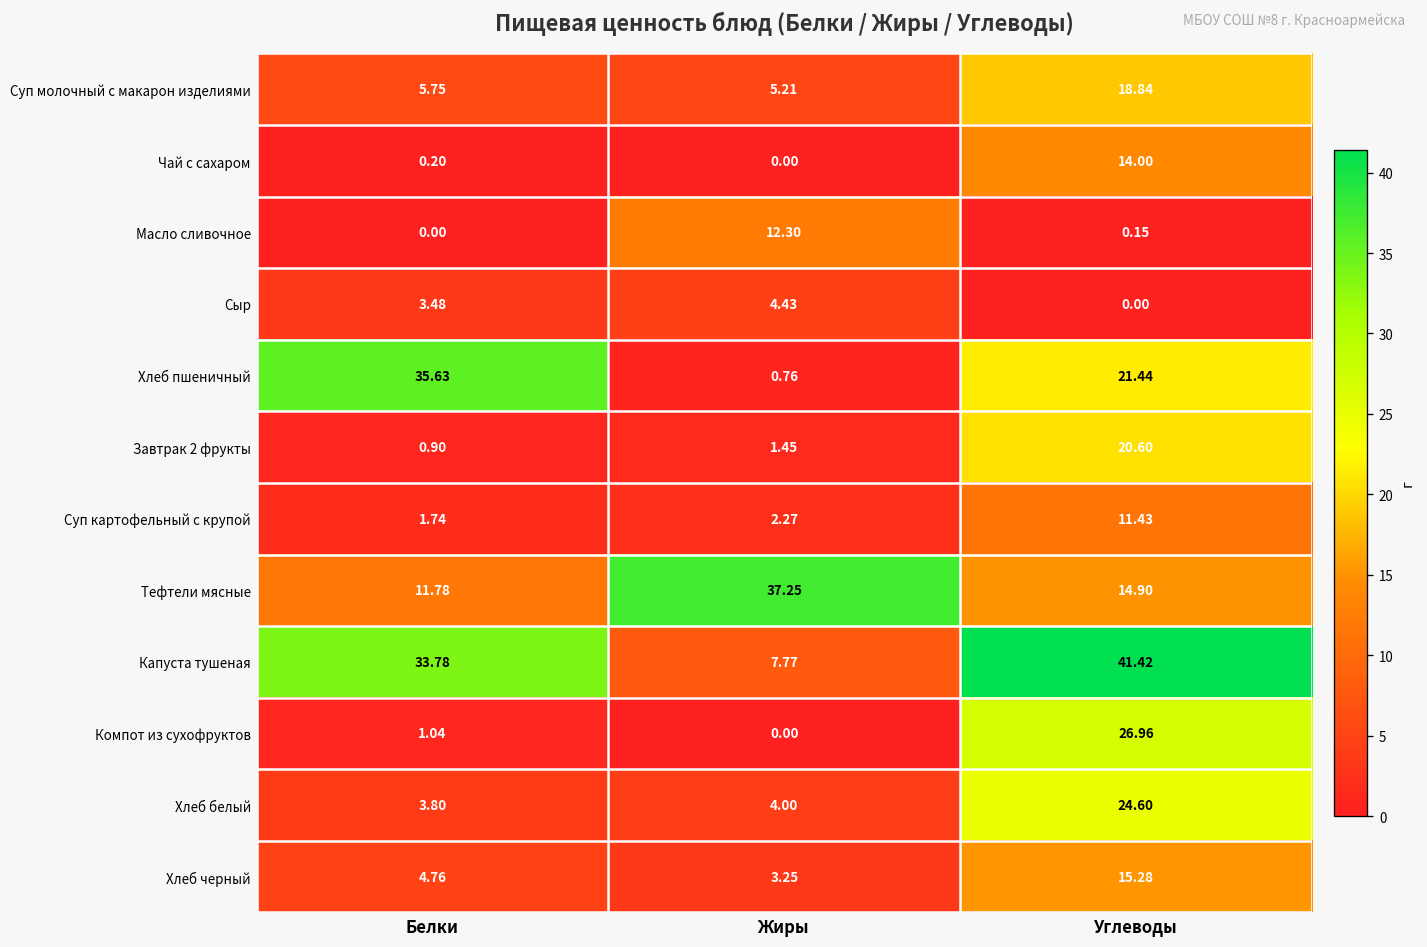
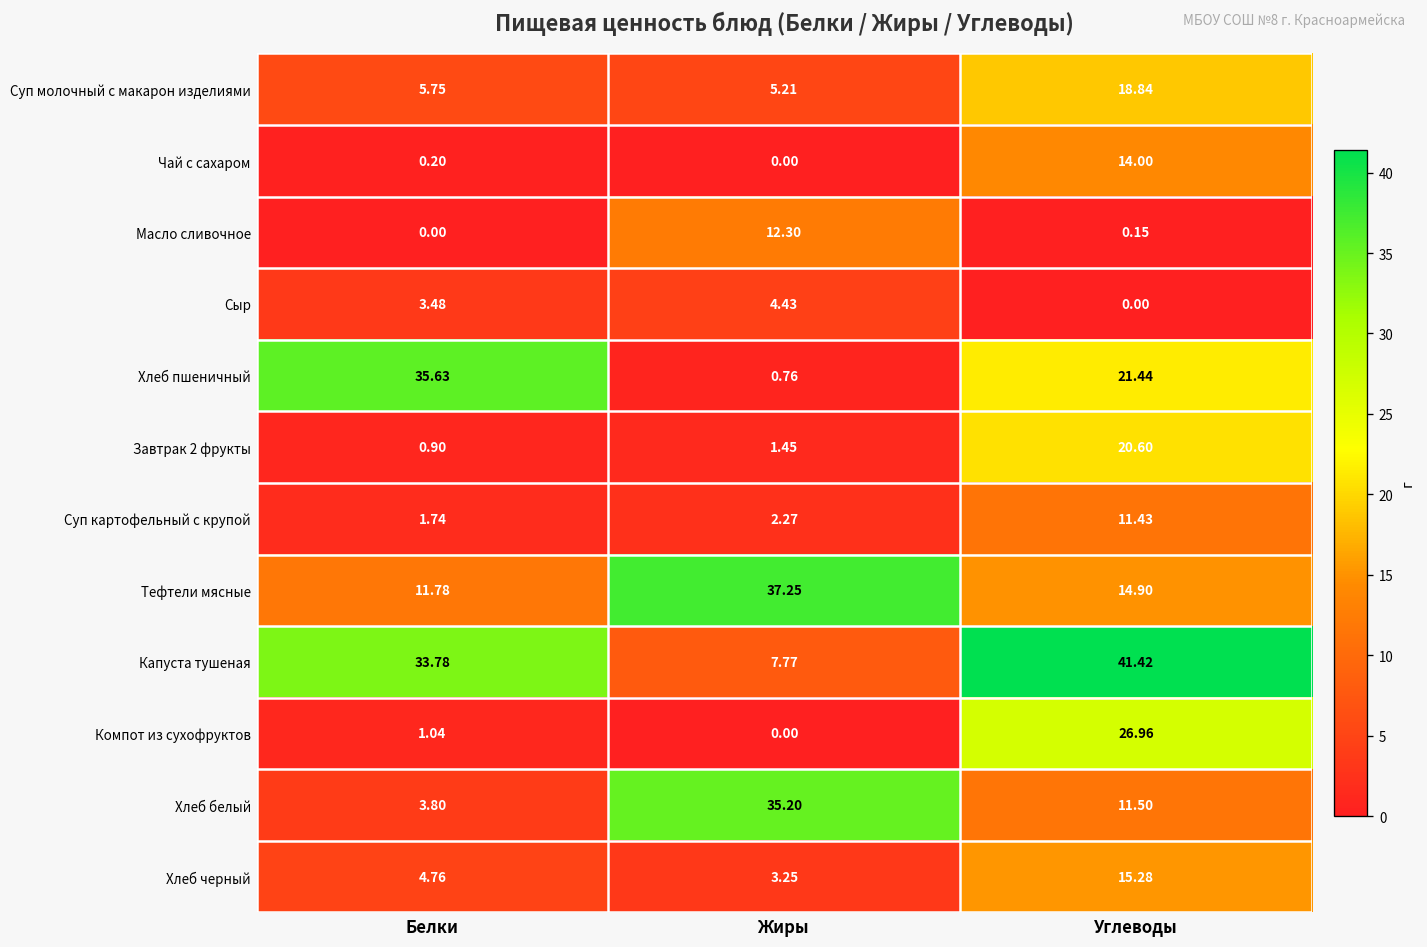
Хлеб белый, Жиры: 4.00 -> 35.20
Хлеб белый, Углеводы: 24.60 -> 11.50
